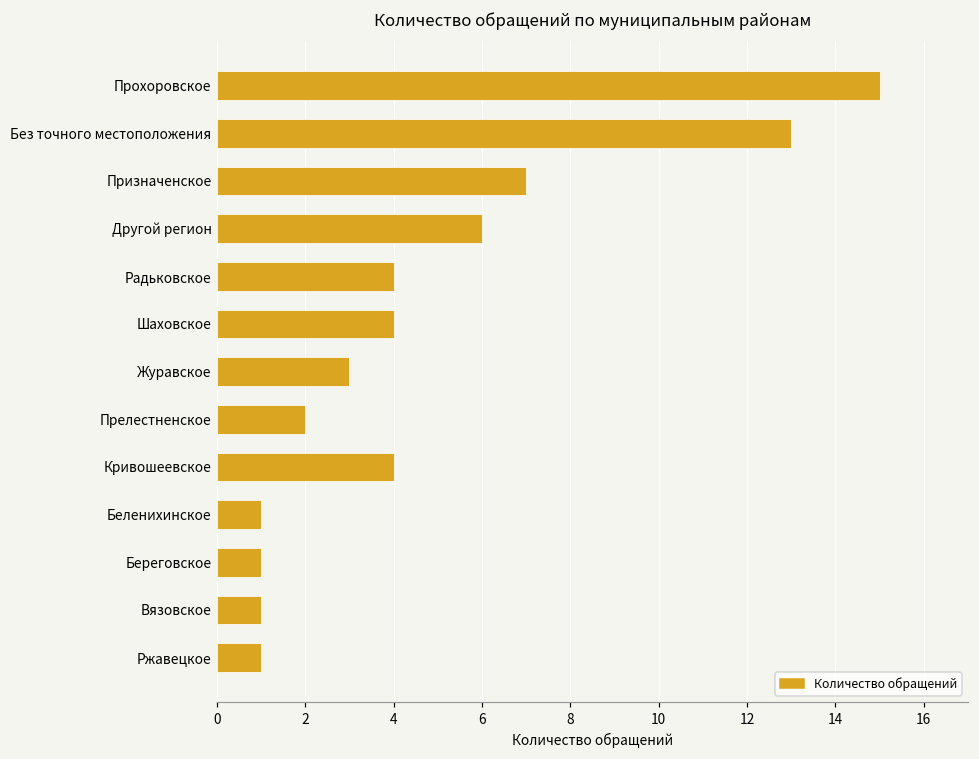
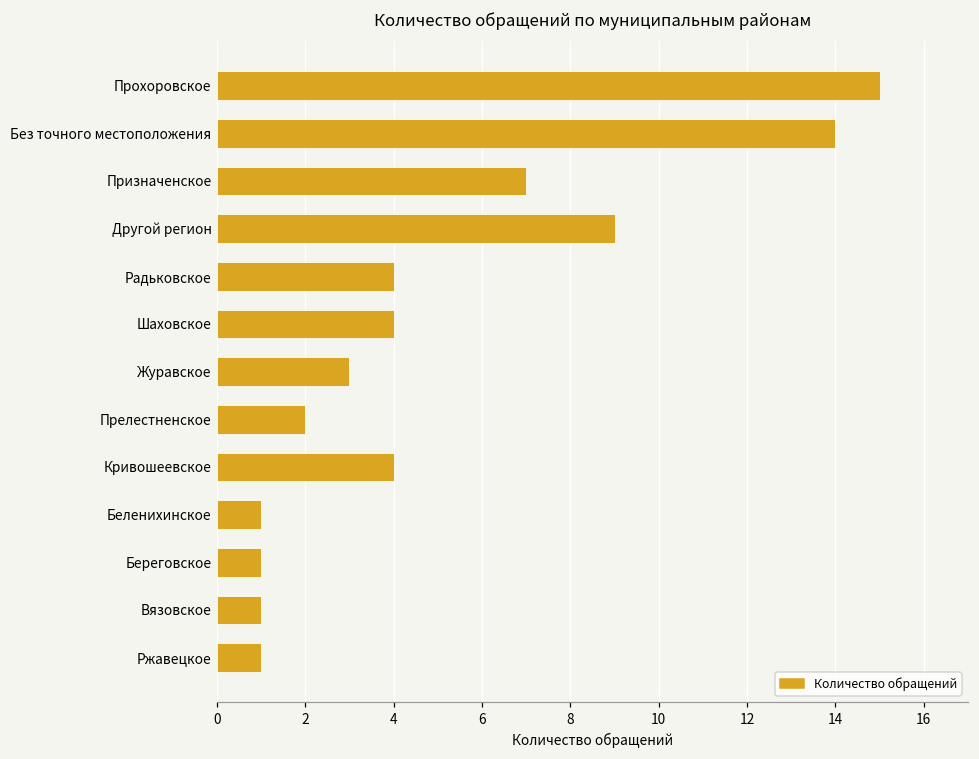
Без точного местоположения: 13 -> 14
Другой регион: 6 -> 9
